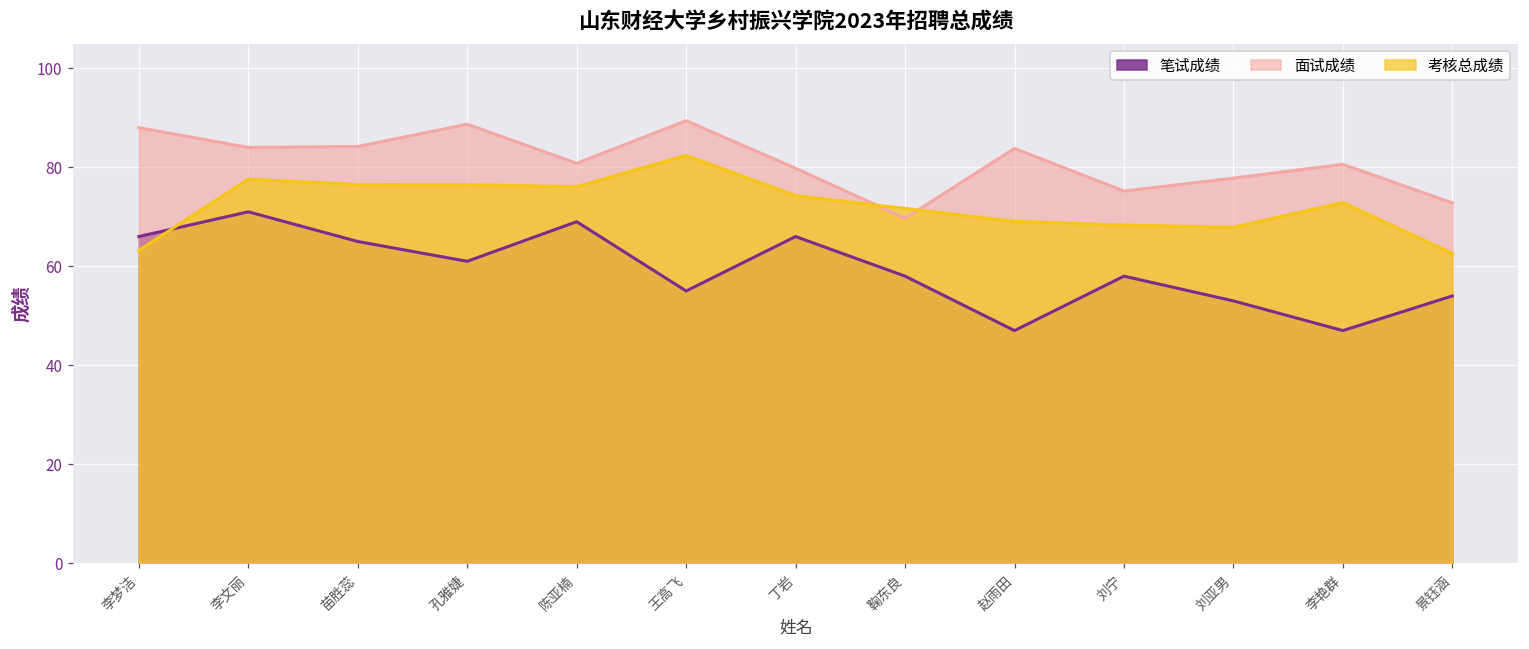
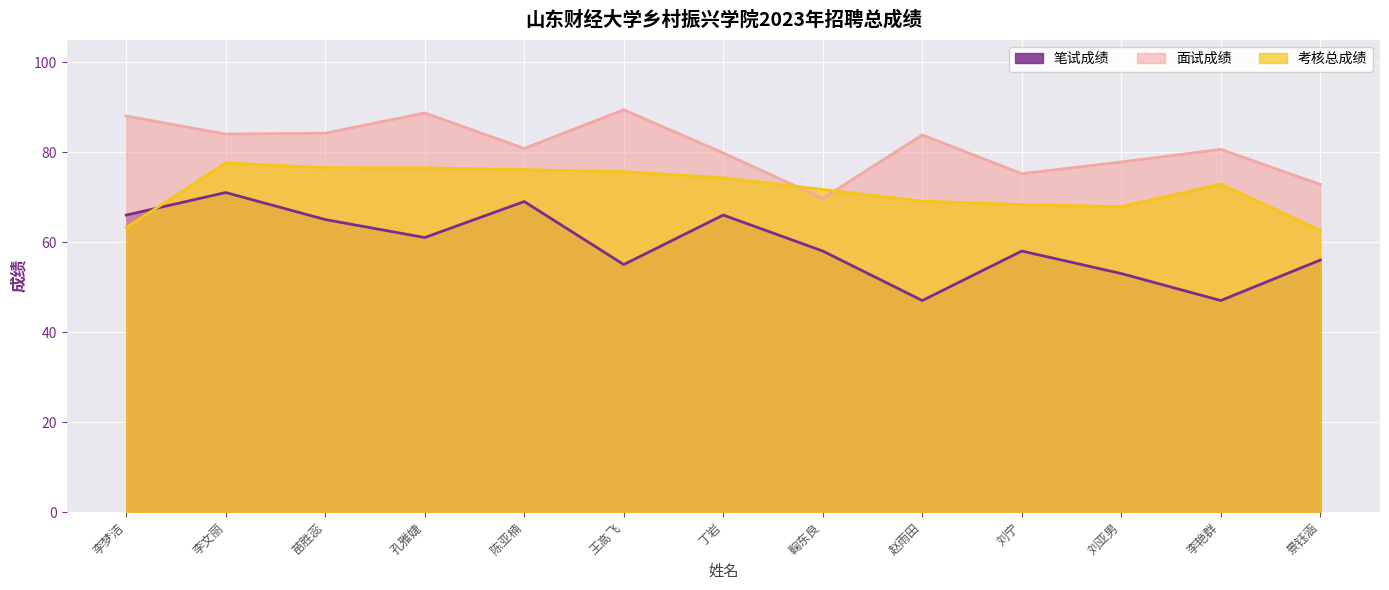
考核总成绩, 王高飞: 82 -> 76
笔试成绩, 景钰涵: 54 -> 56
